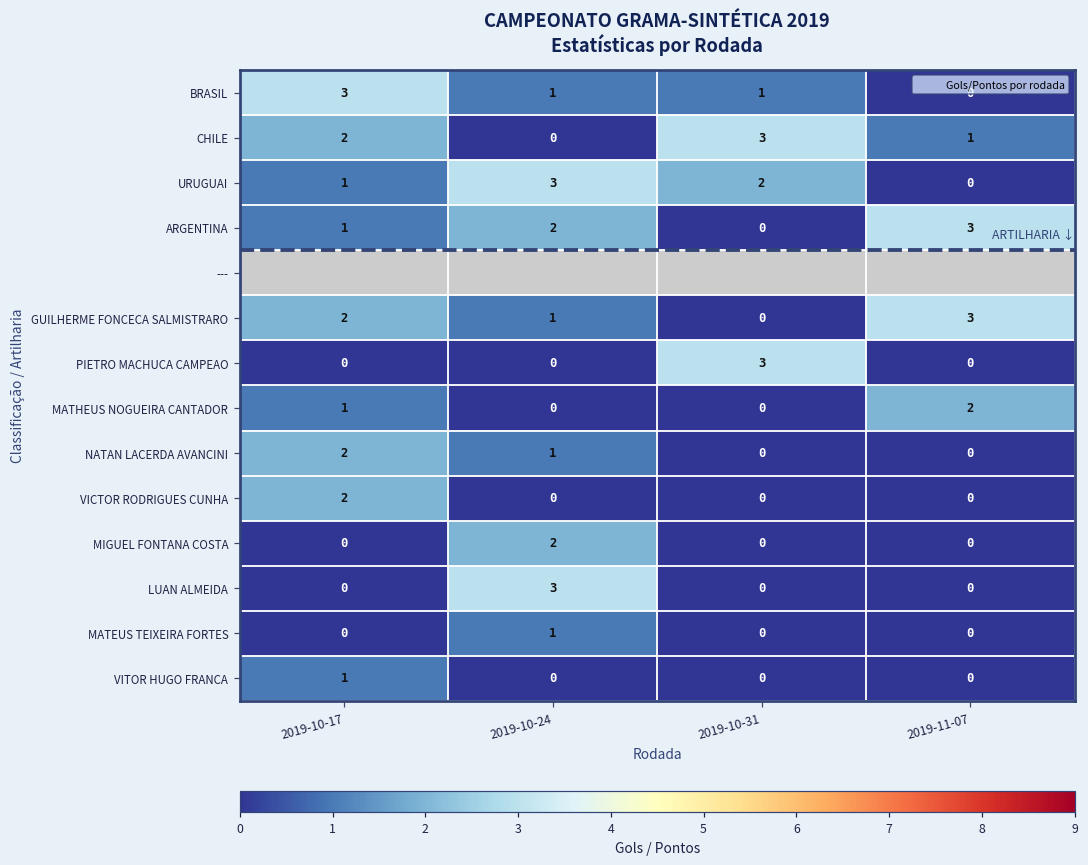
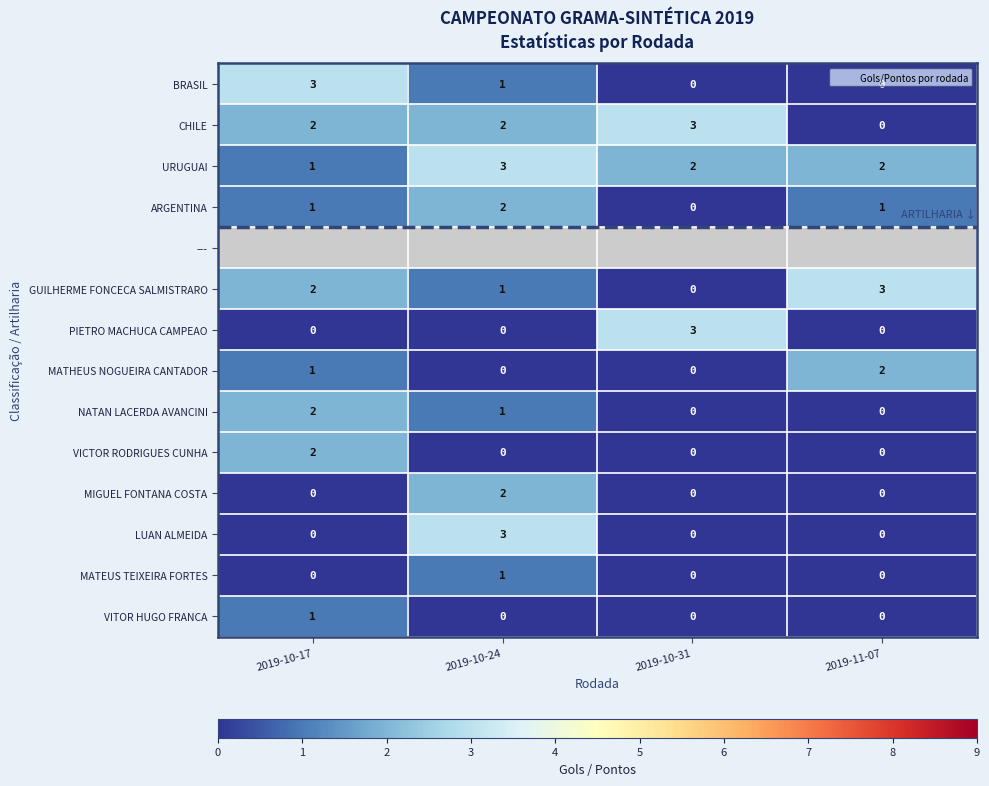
BRASIL, 2019-10-31: 1 -> 0
CHILE, 2019-10-24: 0 -> 2
CHILE, 2019-11-07: 1 -> 0
URUGUAI, 2019-11-07: 0 -> 2
ARGENTINA, 2019-11-07: 3 -> 1
